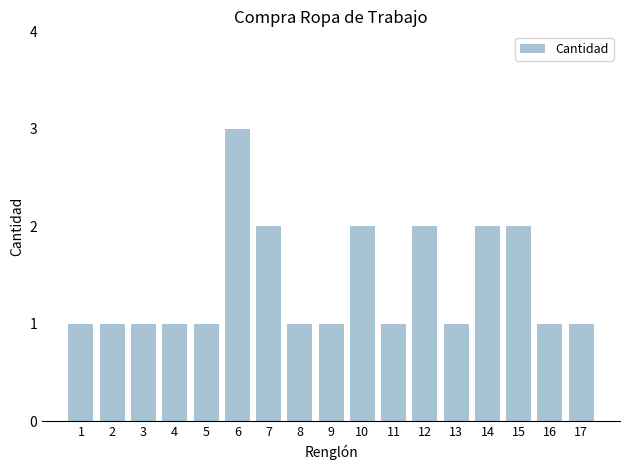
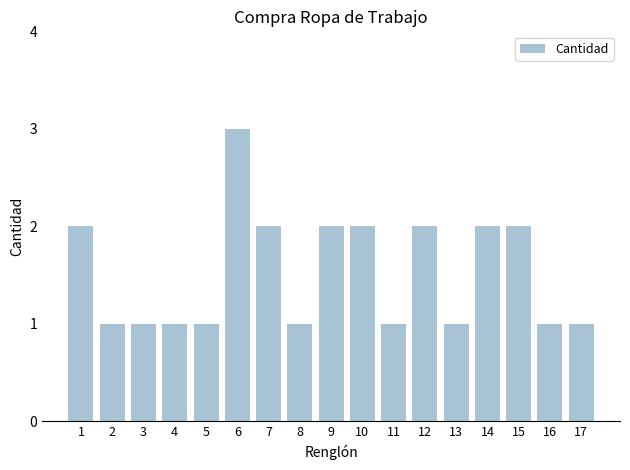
1: 1 -> 2
9: 1 -> 2
